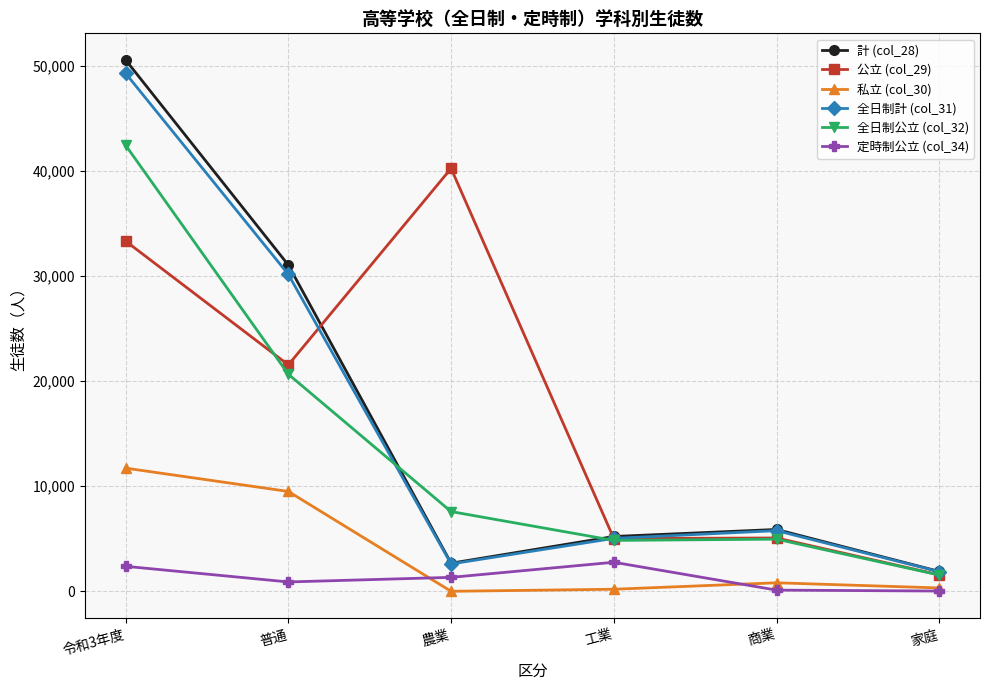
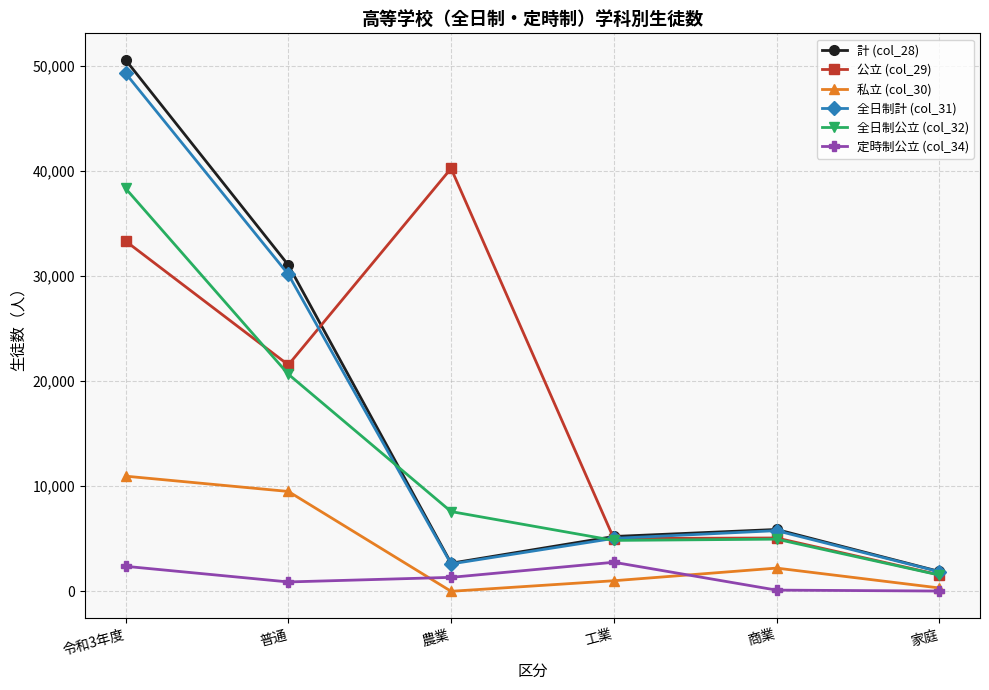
私立 (col_30), 令和3年度: 11,700 -> 11,000
全日制公立 (col_32), 令和3年度: 42,400 -> 38,300
私立 (col_30), 工業: 200 -> 1,000
私立 (col_30), 商業: 800 -> 2,200
